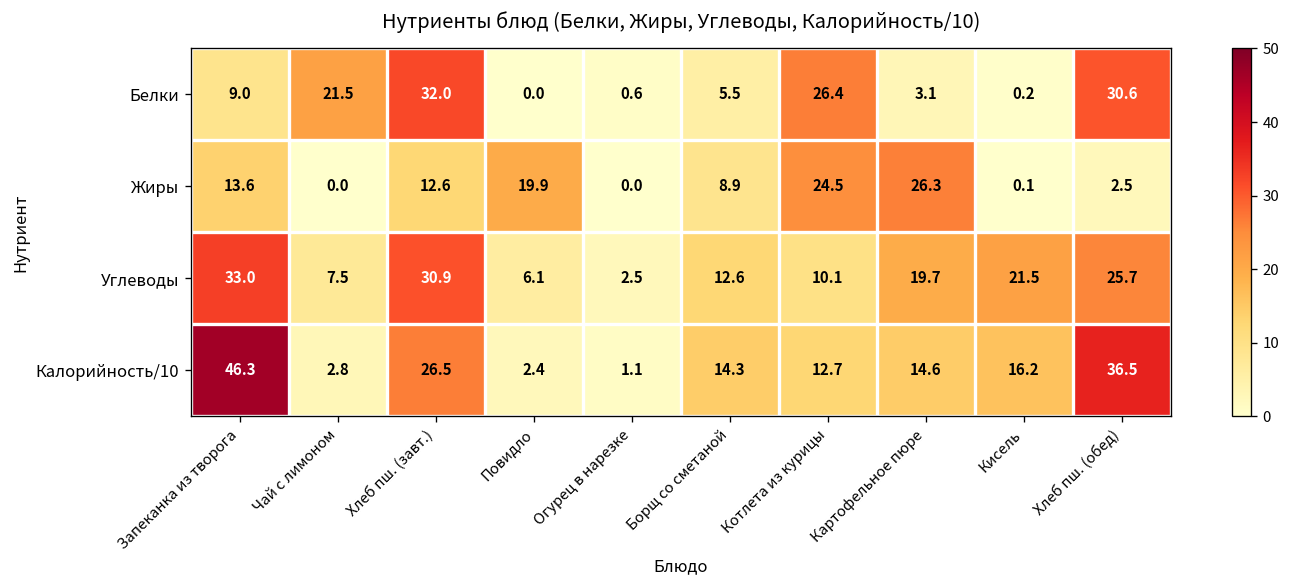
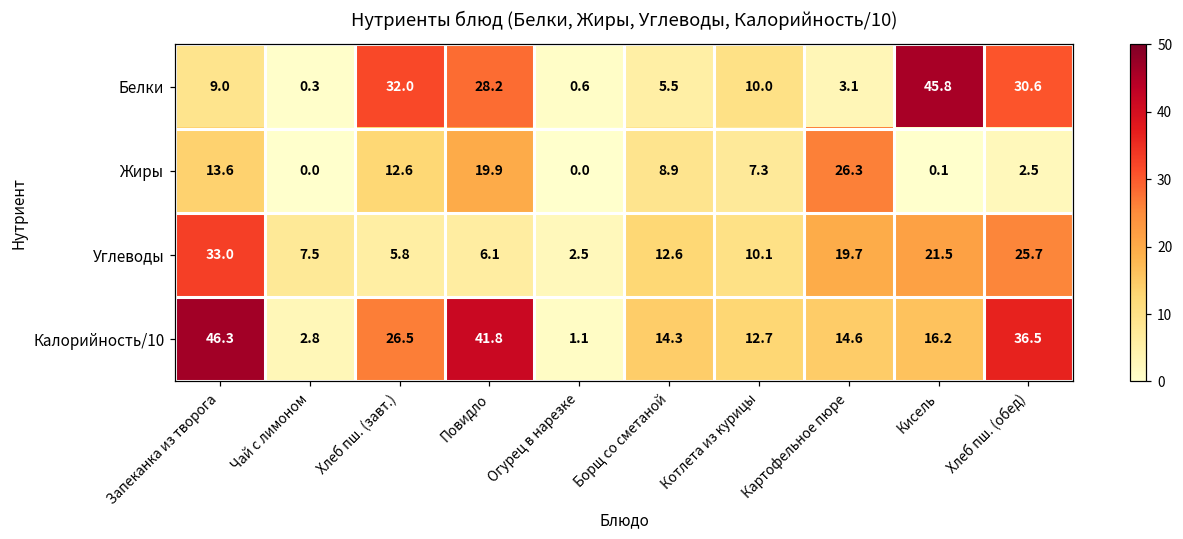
Белки, Чай с лимоном: 21.5 -> 0.3
Белки, Повидло: 0.0 -> 28.2
Белки, Котлета из курицы: 26.4 -> 10.0
Белки, Кисель: 0.2 -> 45.8
Жиры, Котлета из курицы: 24.5 -> 7.3
Углеводы, Хлеб пш. (завт.): 30.9 -> 5.8
Калорийность/10, Повидло: 2.4 -> 41.8
